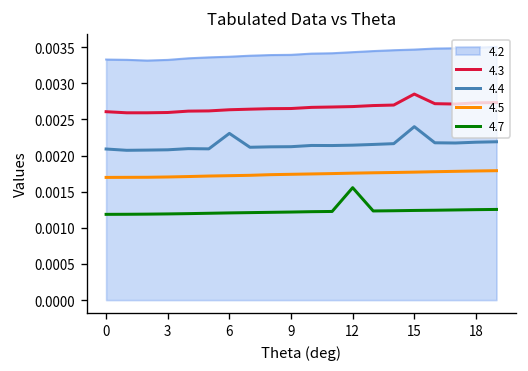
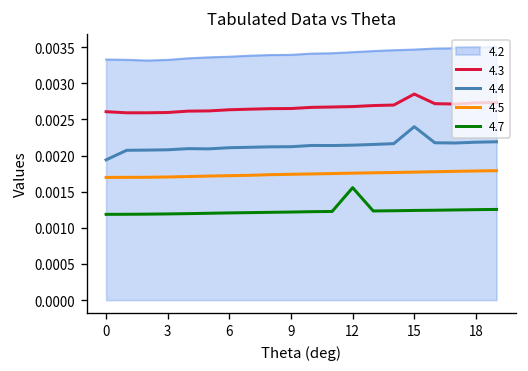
4.4, 0: 0.0021 -> 0.0019
4.4, 6: 0.0023 -> 0.0021
